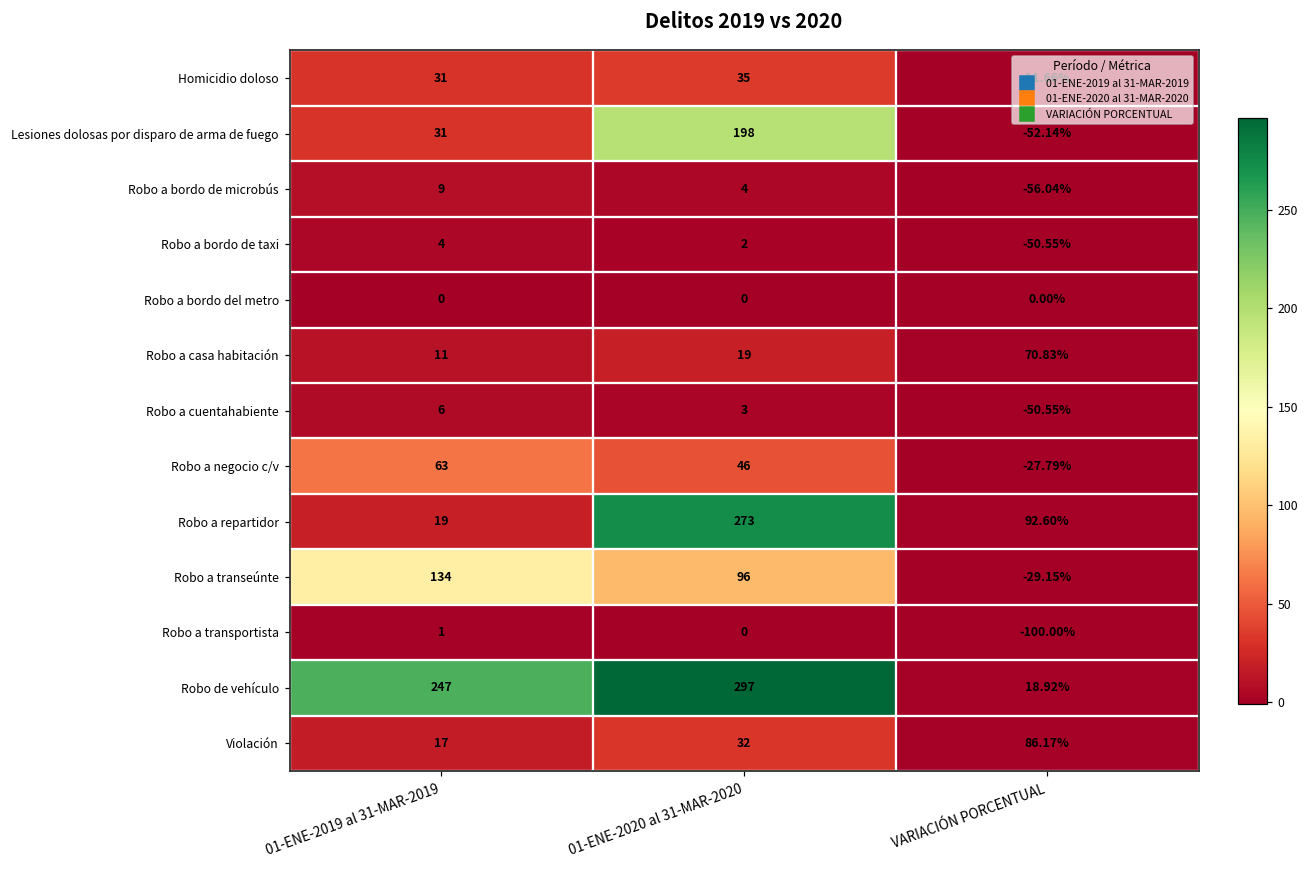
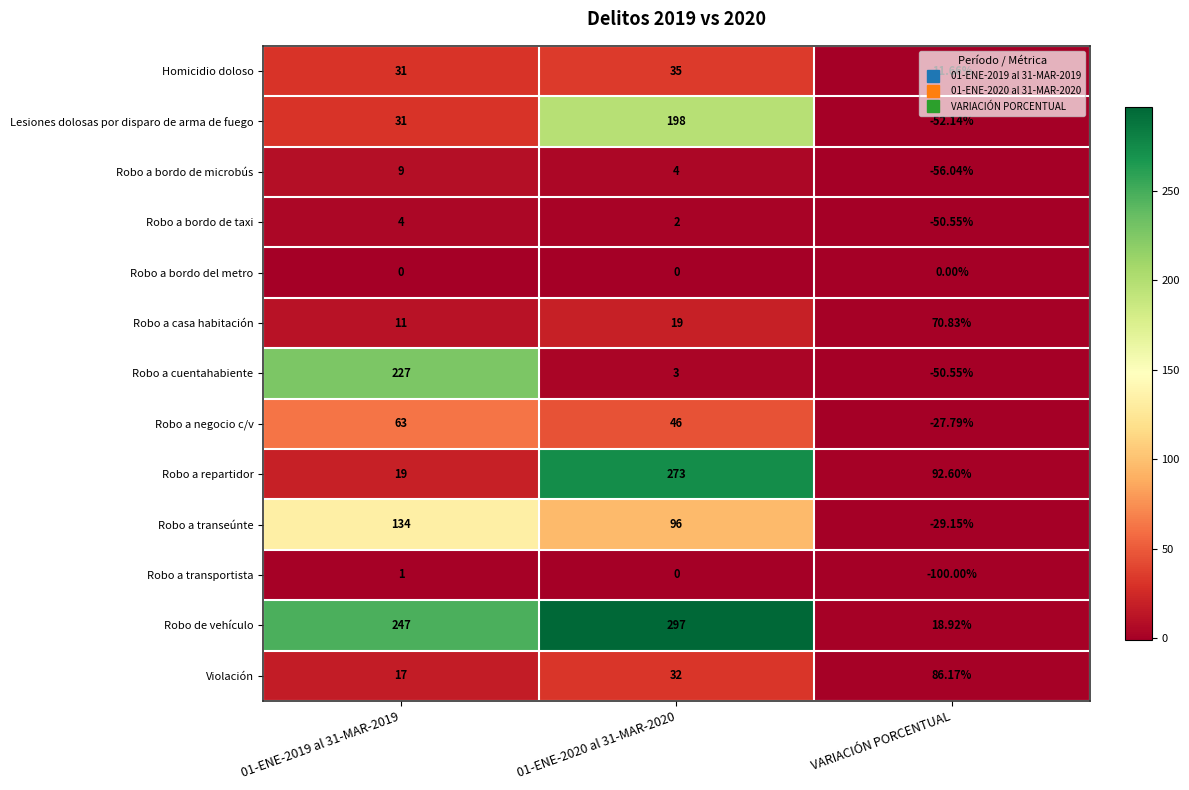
Robo a cuentahabiente, 01-ENE-2019 al 31-MAR-2019: 6 -> 227
